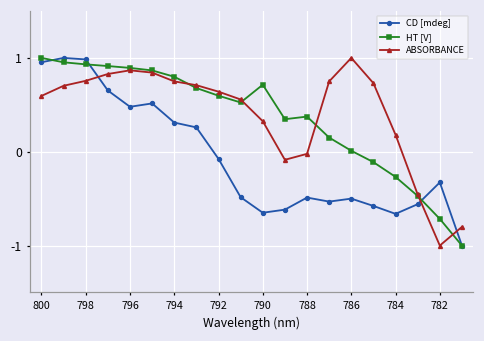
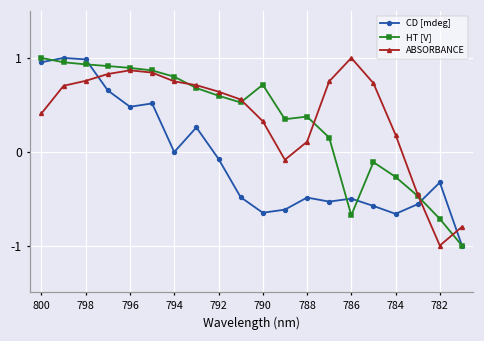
ABSORBANCE, 800: 0.6 -> 0.4
CD [mdeg], 794: 0.3 -> 0.0
ABSORBANCE, 788: 0.0 -> 0.1
HT [V], 786: 0.0 -> -0.7
